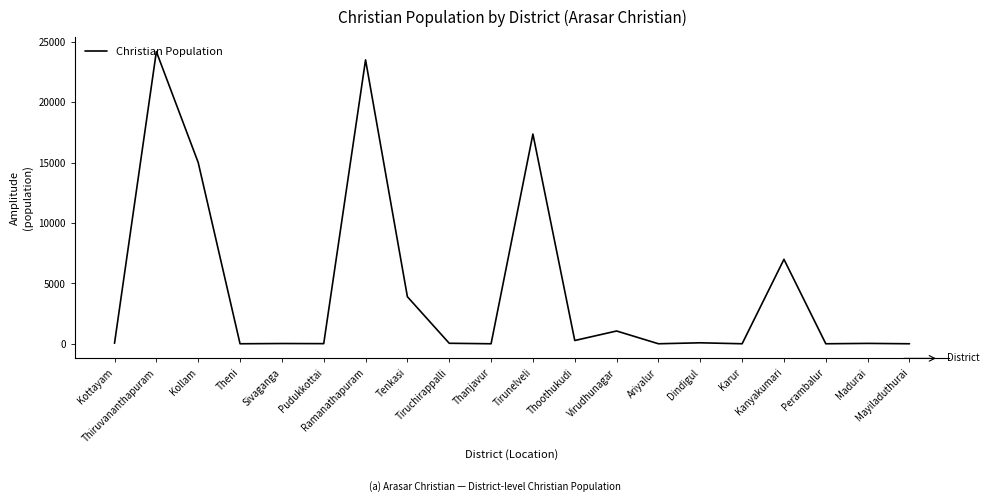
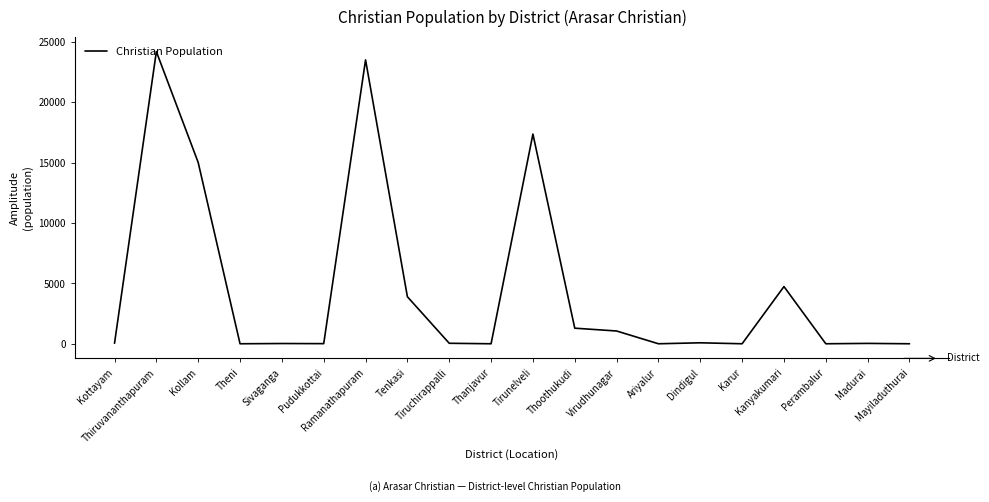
Thoothukudi: 300 -> 1300
Kanyakumari: 7000 -> 4700
